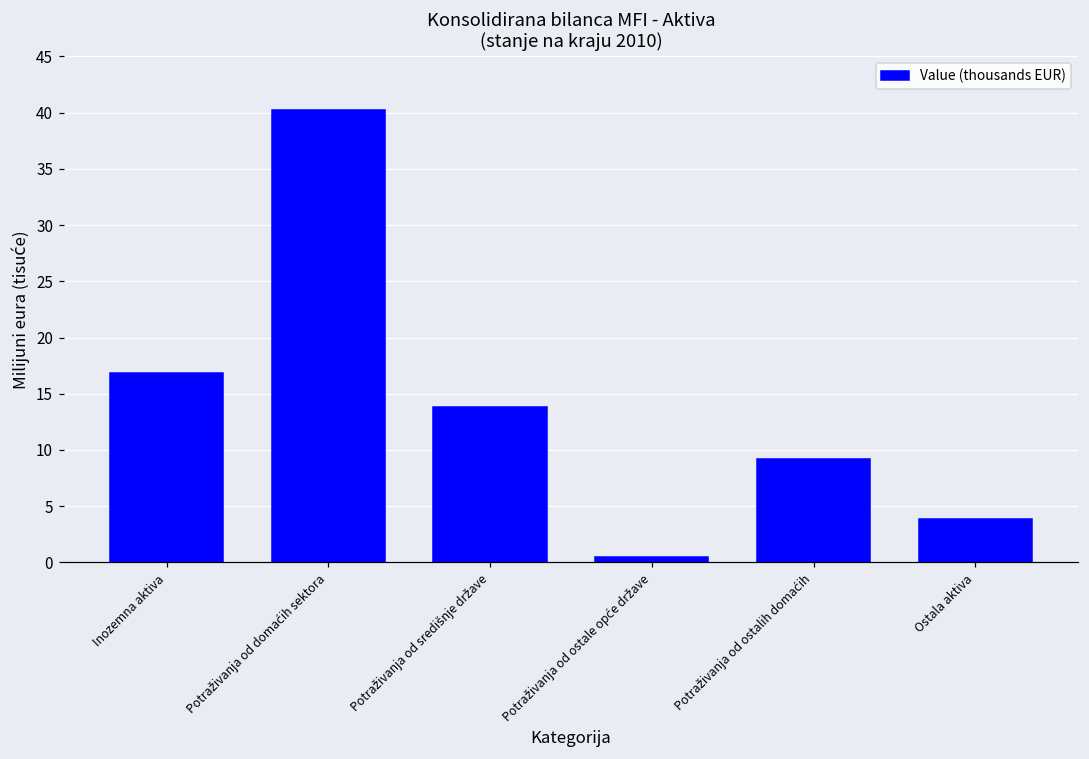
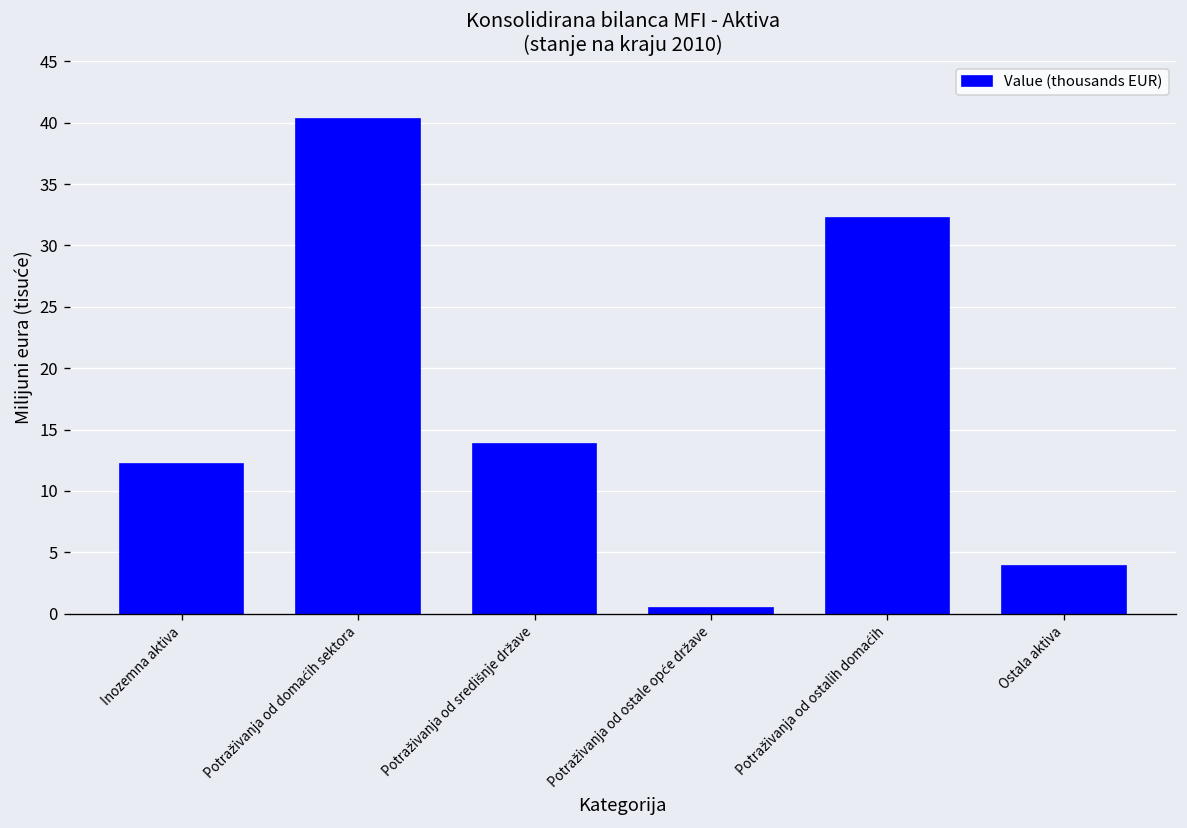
Inozemna aktiva: 16.8 -> 12.2
Potraživanja od ostalih domaćih: 9.2 -> 32.2
